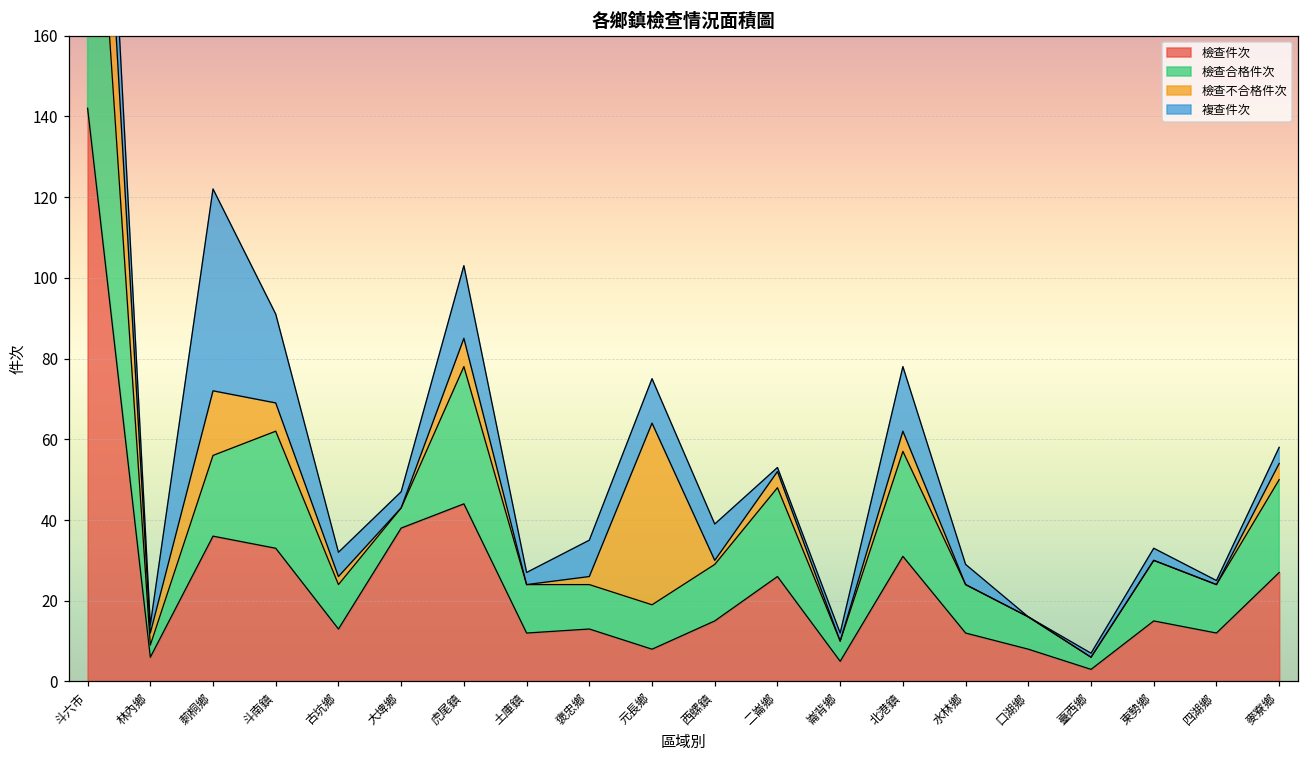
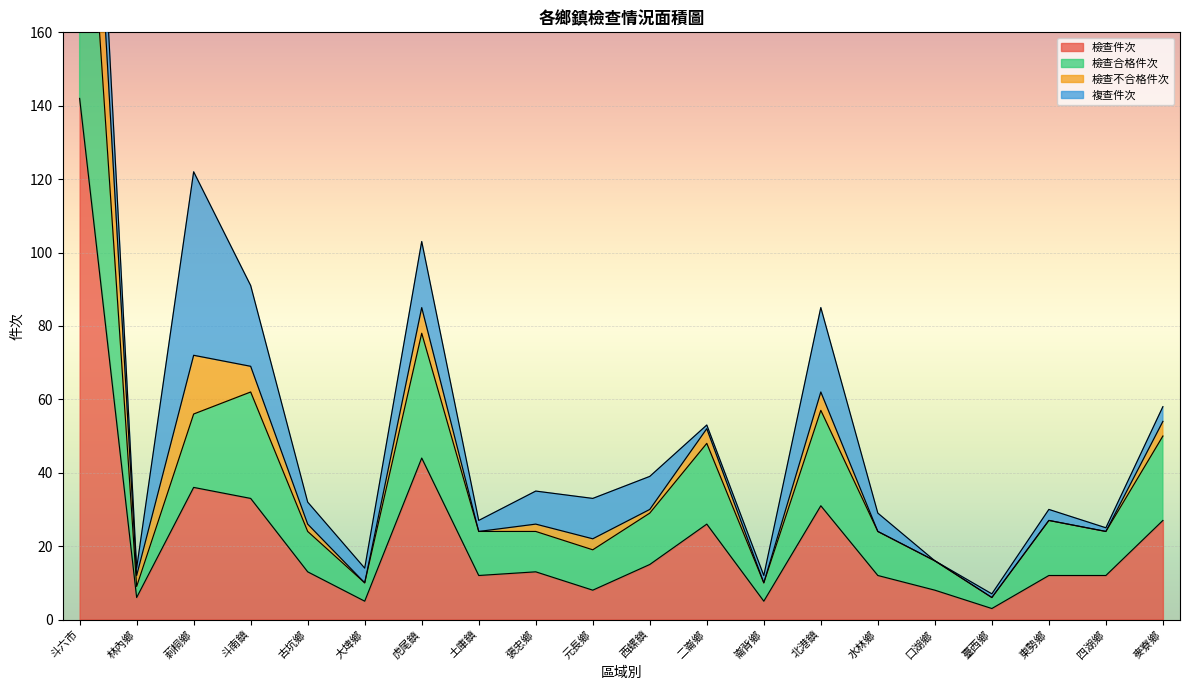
檢查件次, 大埤鄉: 38 -> 5
檢查不合格件次, 元長鄉: 45 -> 3
複查件次, 北港鎮: 16 -> 23
檢查件次, 東勢鄉: 15 -> 12
